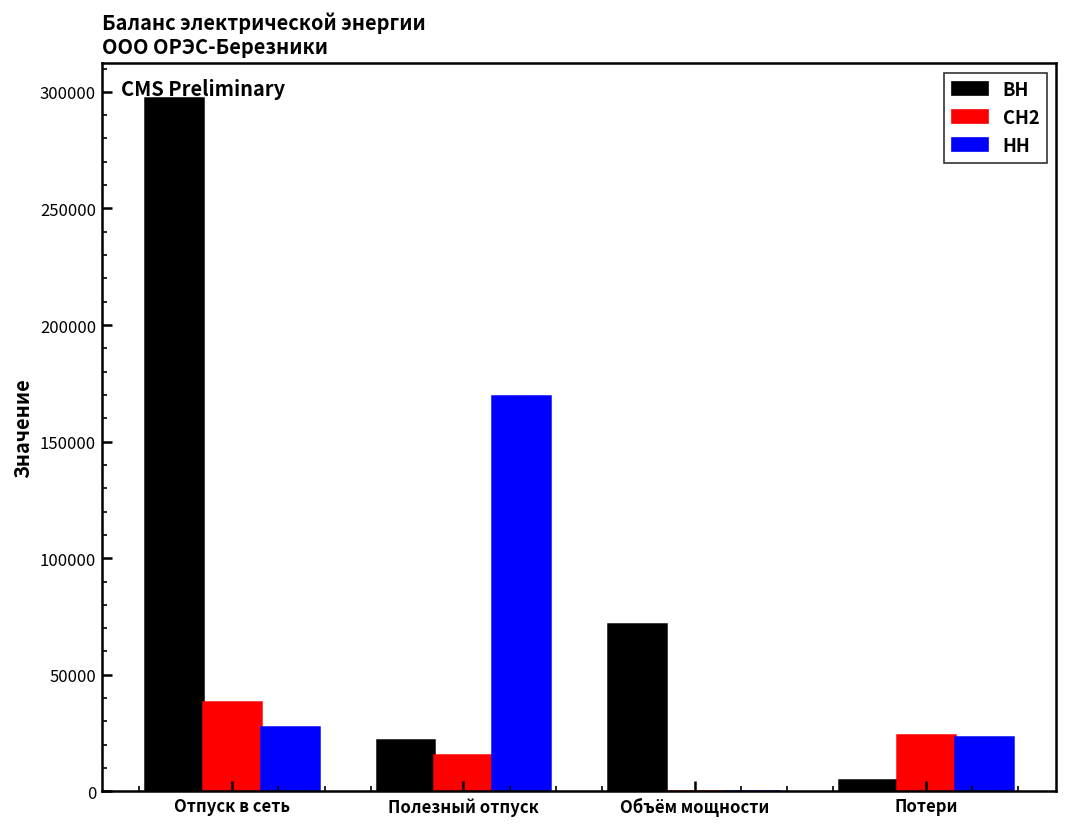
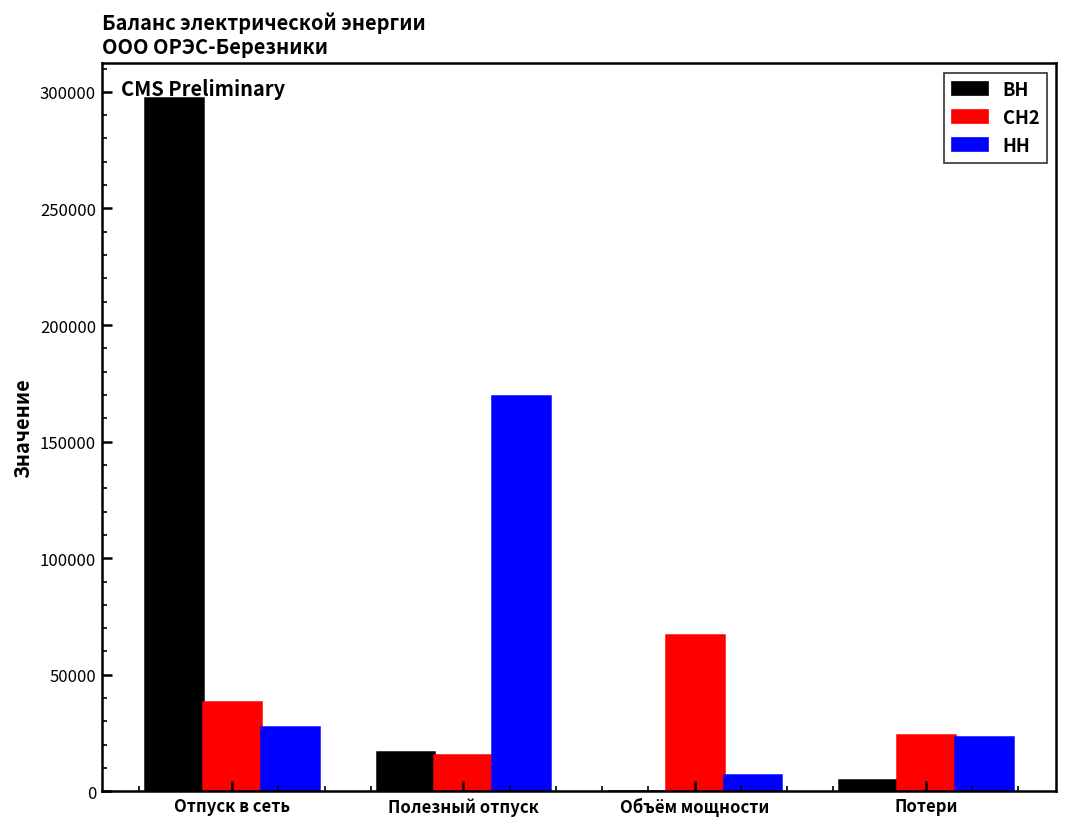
ВН, Полезный отпуск: 22000 -> 17000
ВН, Объём мощности: 72000 -> 0
СН2, Объём мощности: 0 -> 67000
НН, Объём мощности: 0 -> 7000
